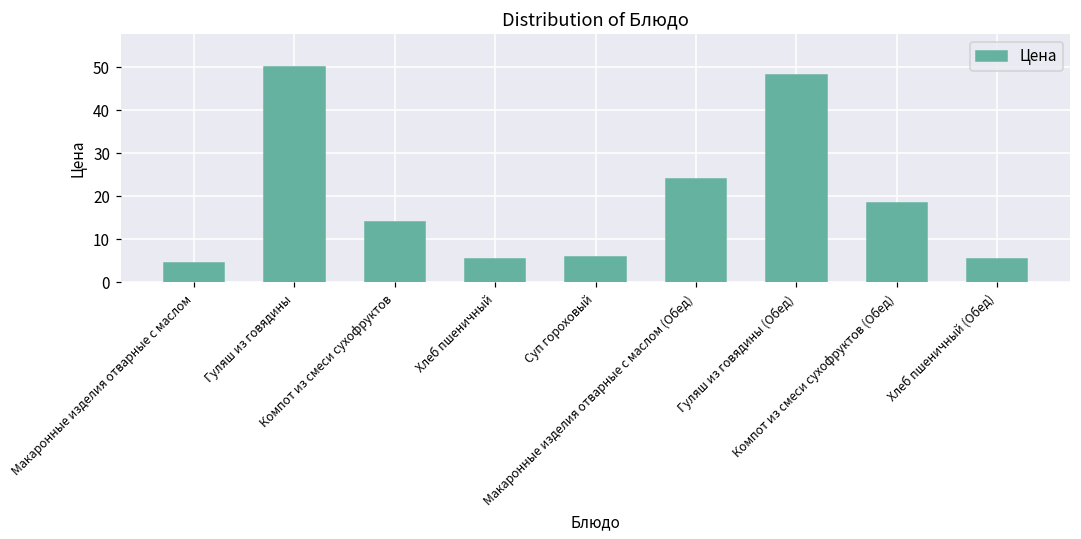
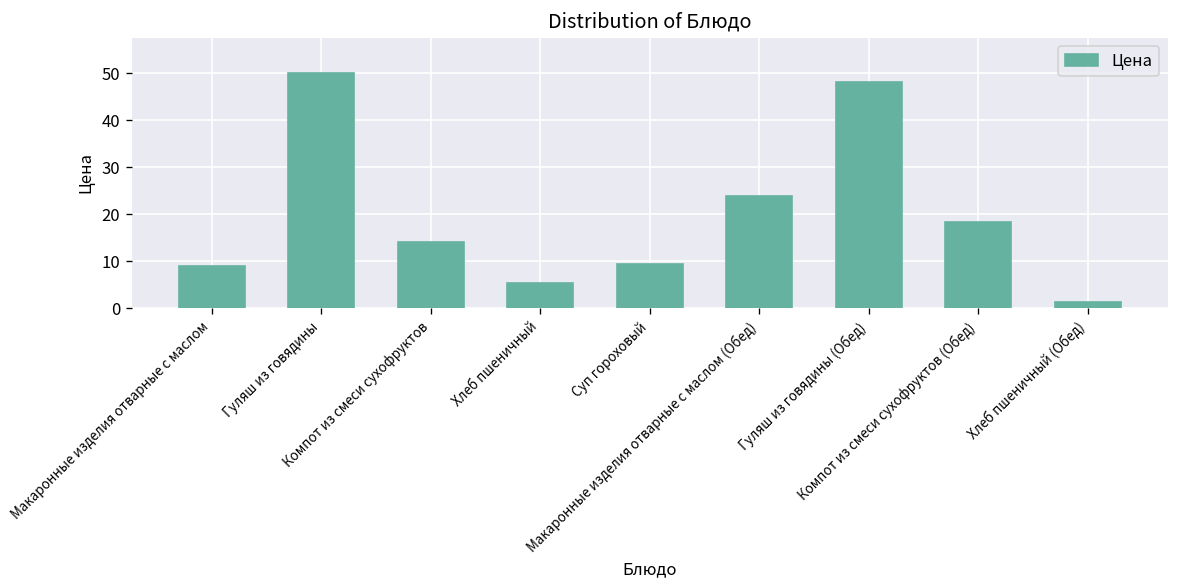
Макаронные изделия отварные с маслом: 4 -> 9
Суп гороховый: 6 -> 10
Хлеб пшеничный (Обед): 5 -> 1
